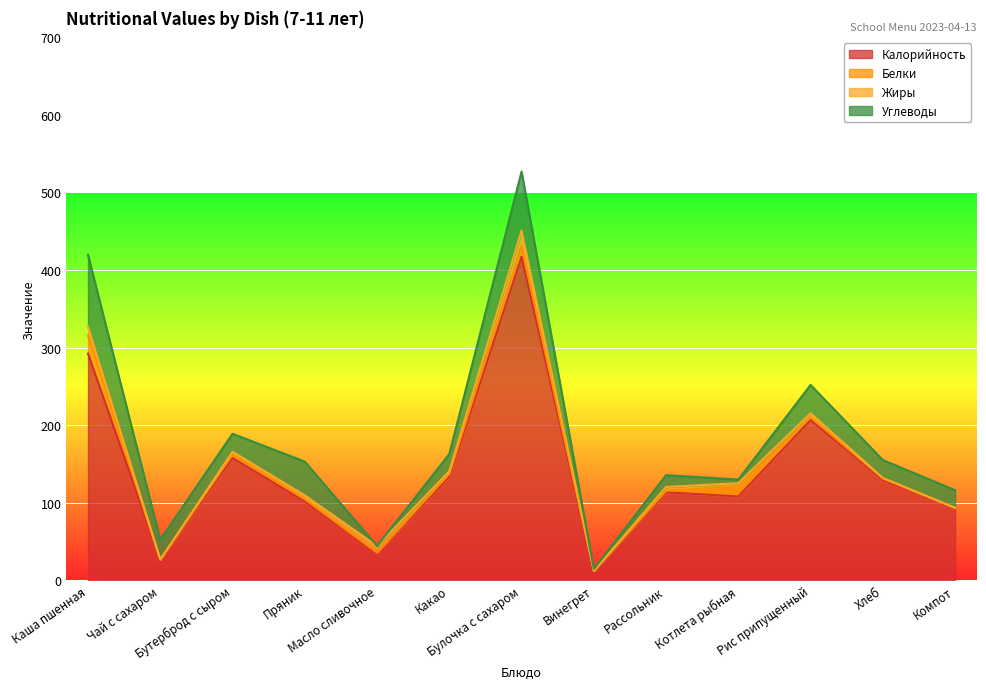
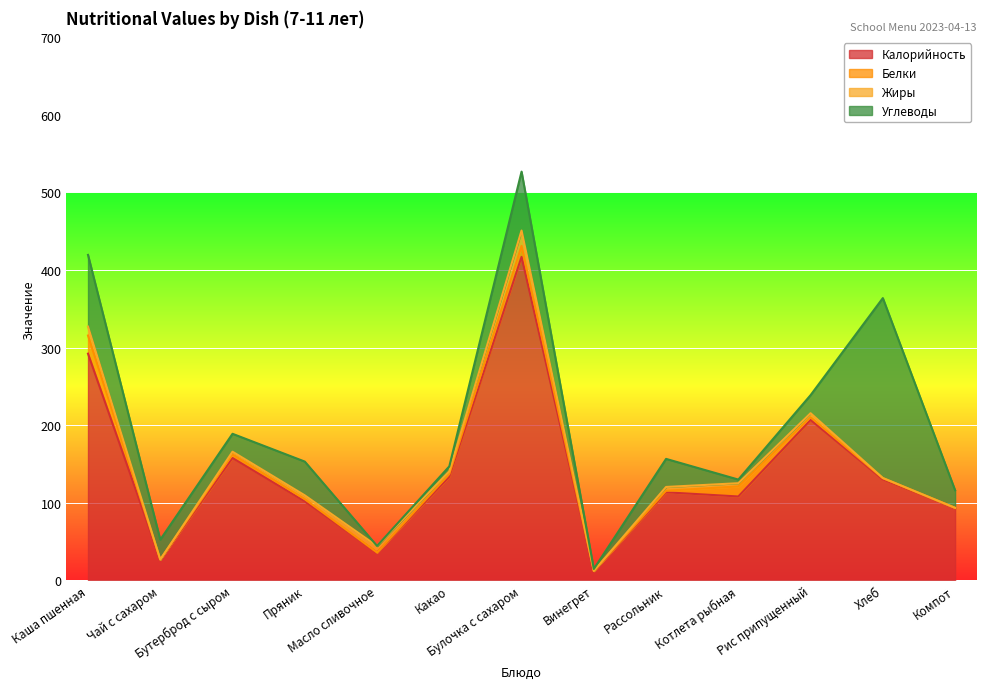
Углеводы, Какао: 20 -> 10
Углеводы, Рассольник: 20 -> 40
Углеводы, Рис припущенный: 40 -> 20
Углеводы, Хлеб: 20 -> 230
